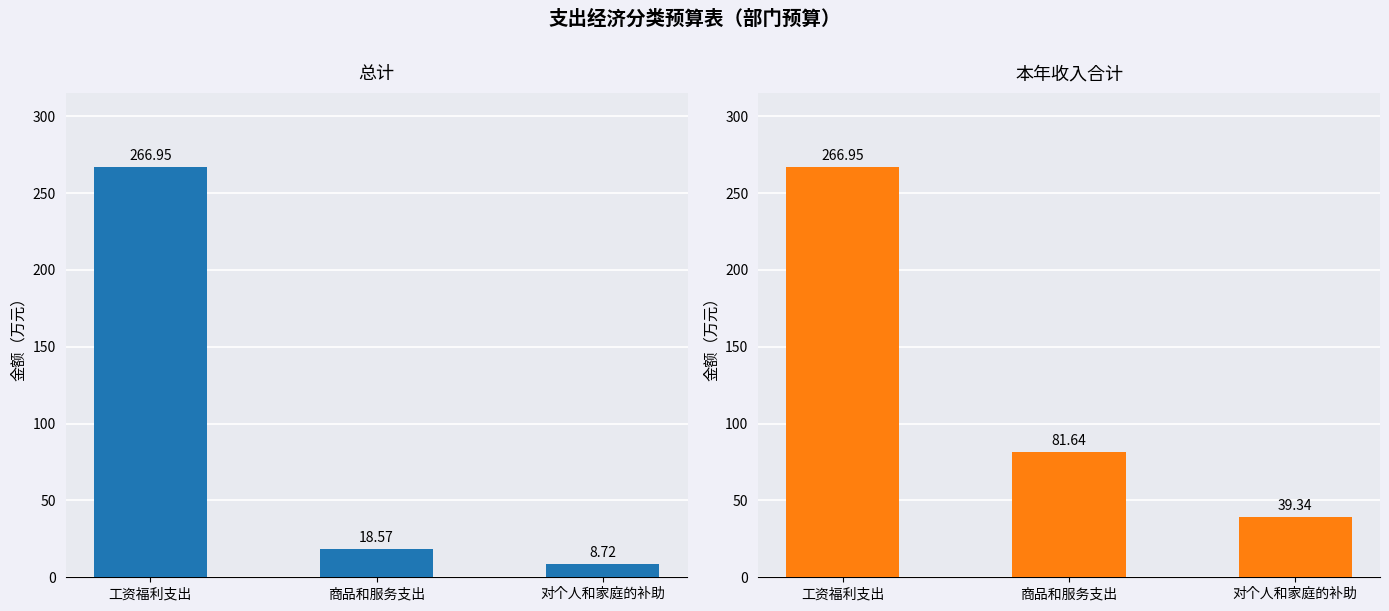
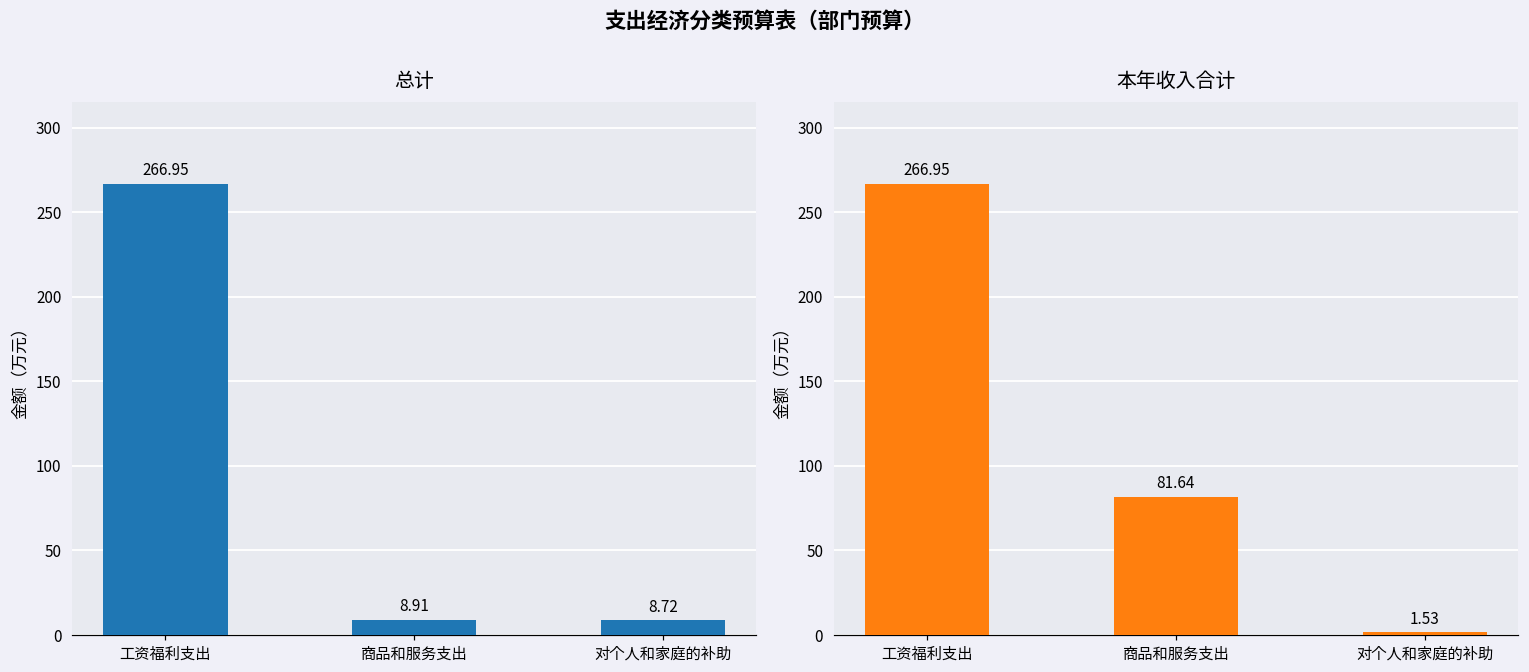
总计, 商品和服务支出: 18.57 -> 8.91
本年收入合计, 对个人和家庭的补助: 39.34 -> 1.53
